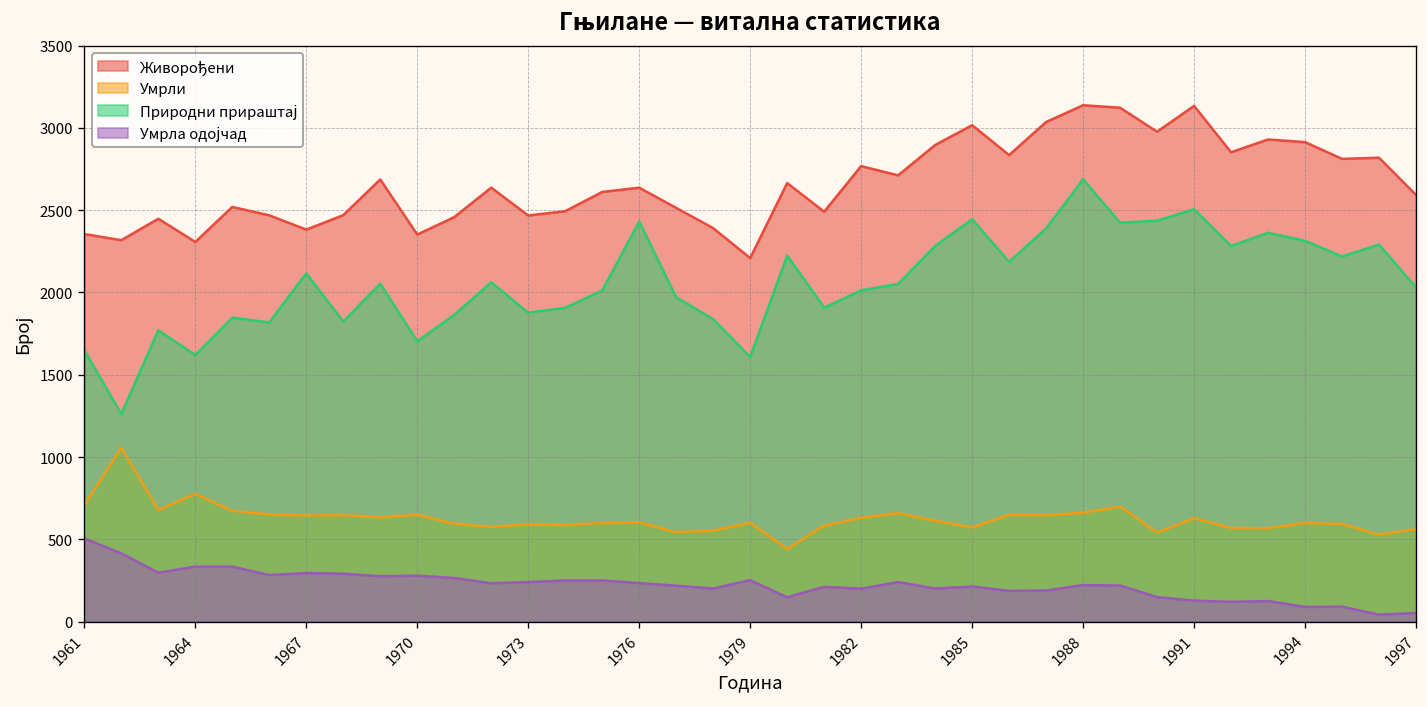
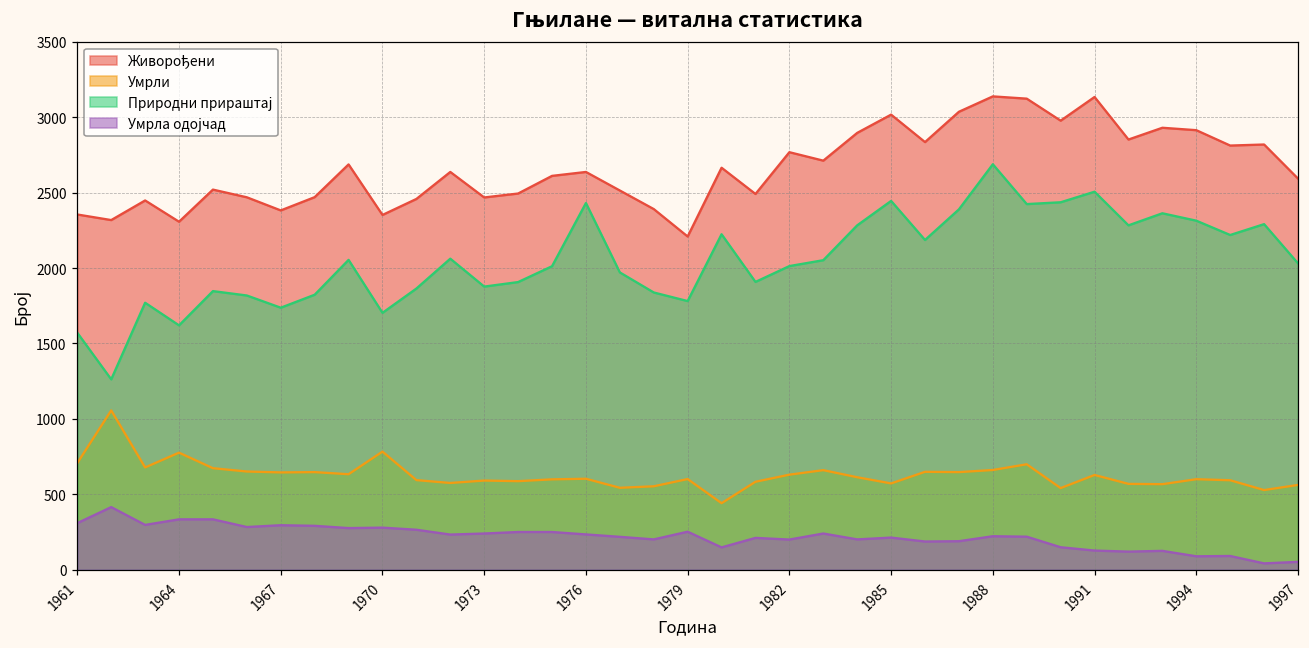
Природни прираштај, 1961: 1650 -> 1570
Умрла одојчад, 1961: 510 -> 310
Природни прираштај, 1967: 2120 -> 1740
Умрли, 1970: 650 -> 780
Природни прираштај, 1979: 1610 -> 1780
